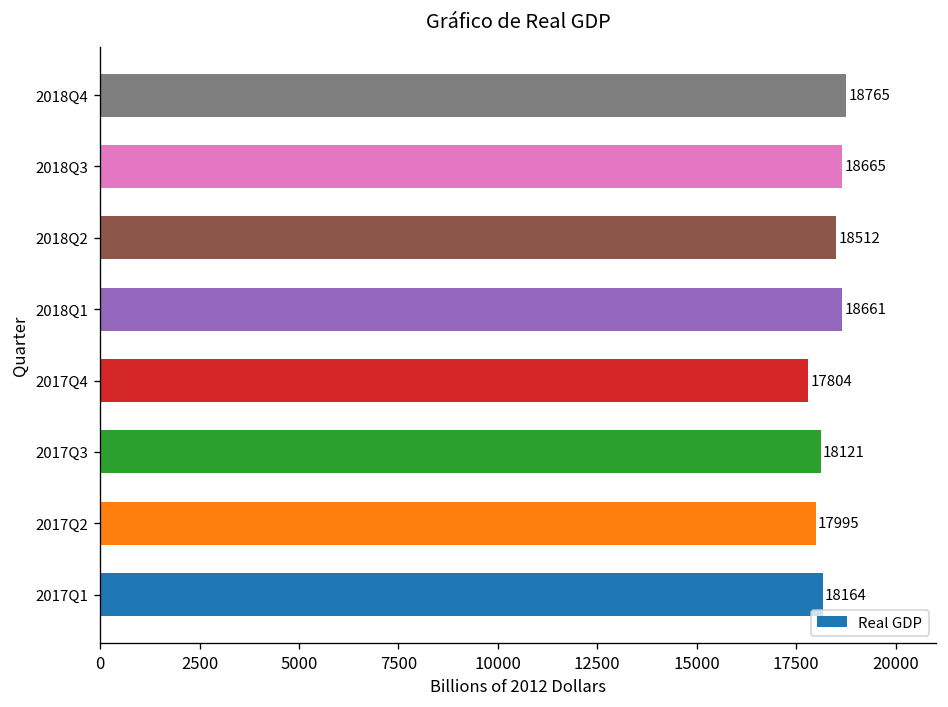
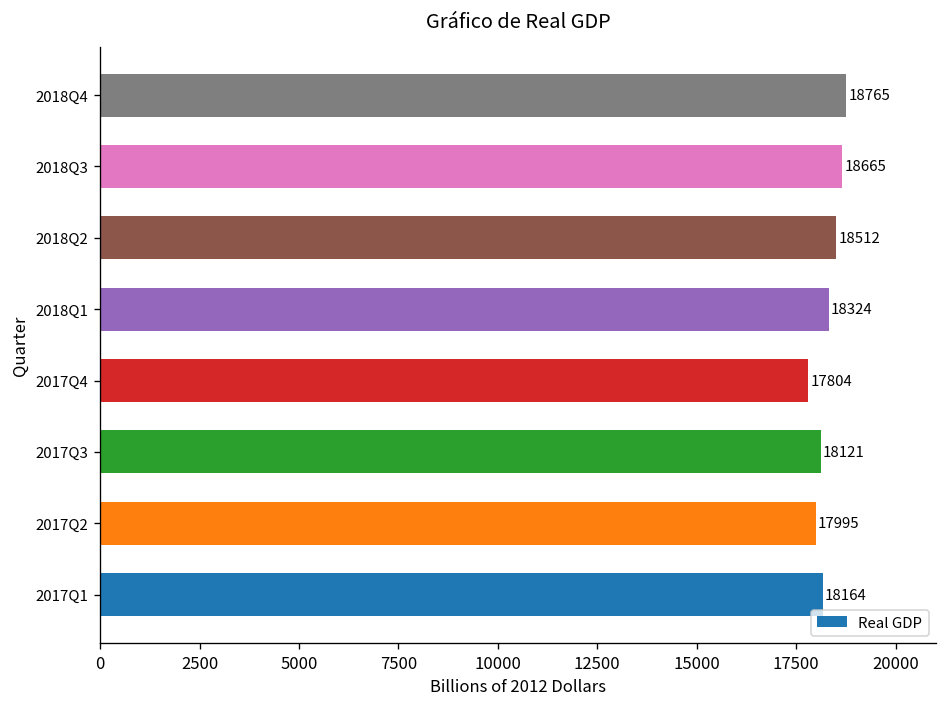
2018Q1: 18661 -> 18324
